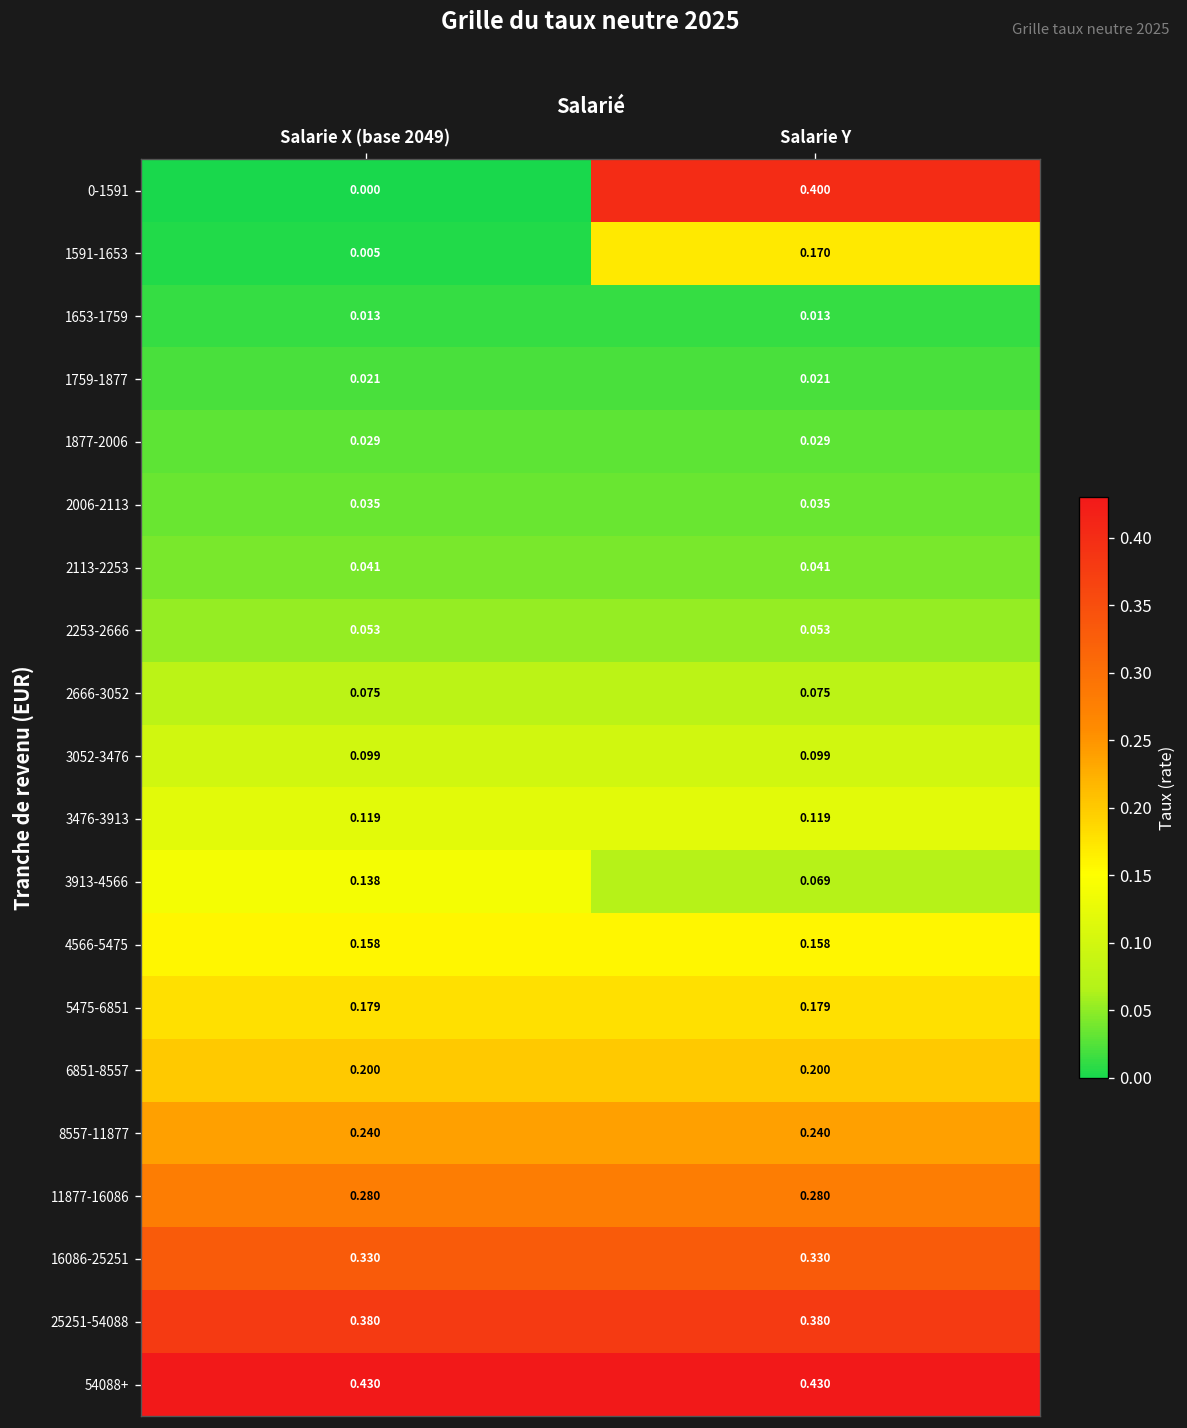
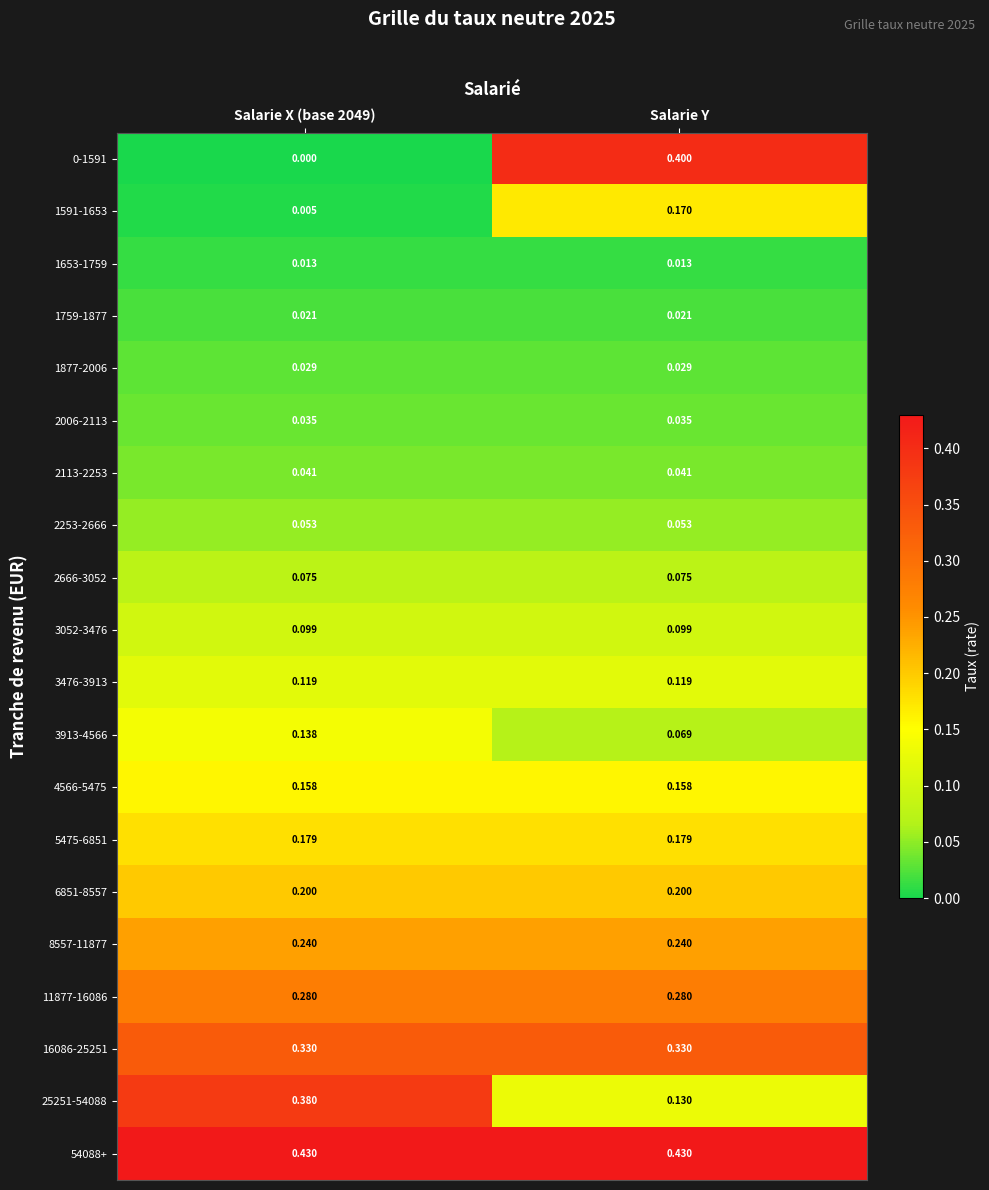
25251-54088, Salarie Y: 0.380 -> 0.130
